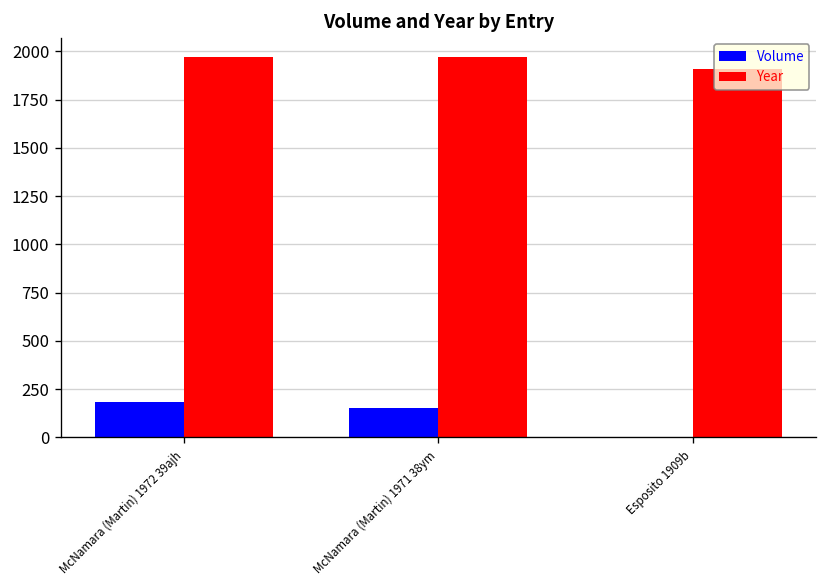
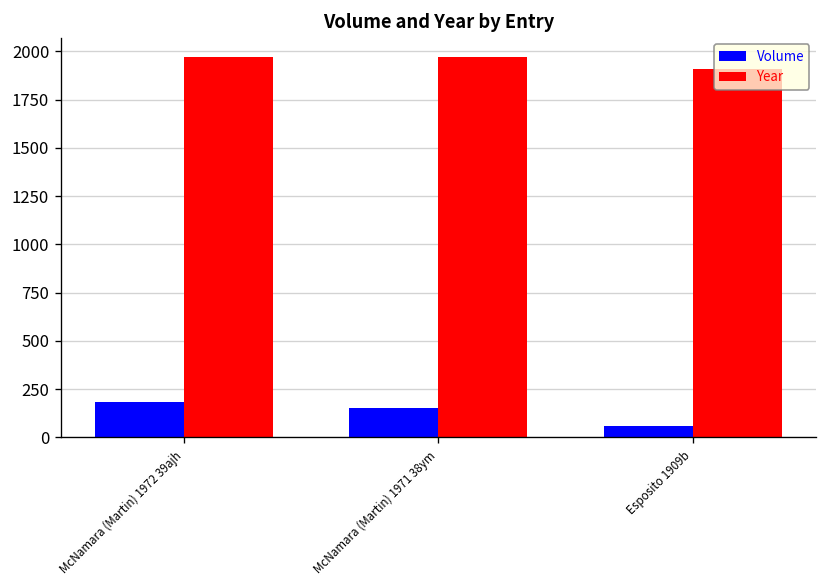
Volume, Esposito 1909b: 0 -> 60
